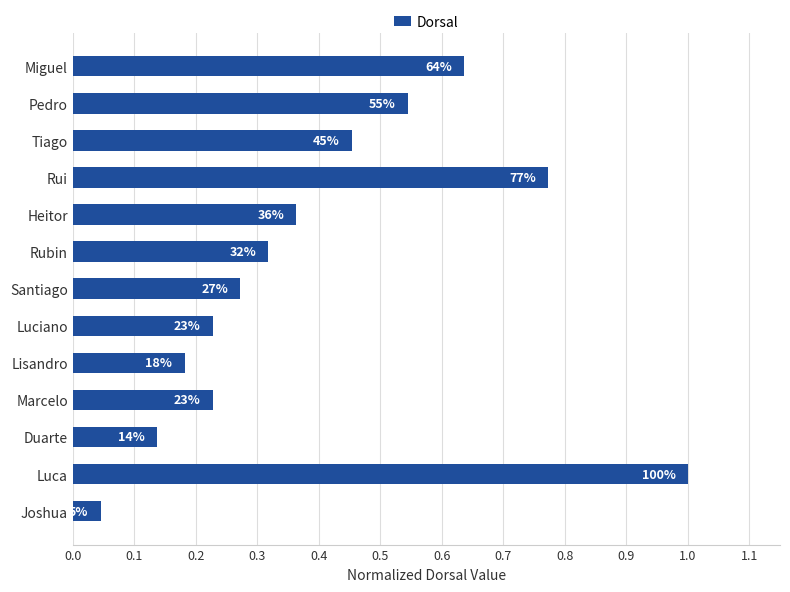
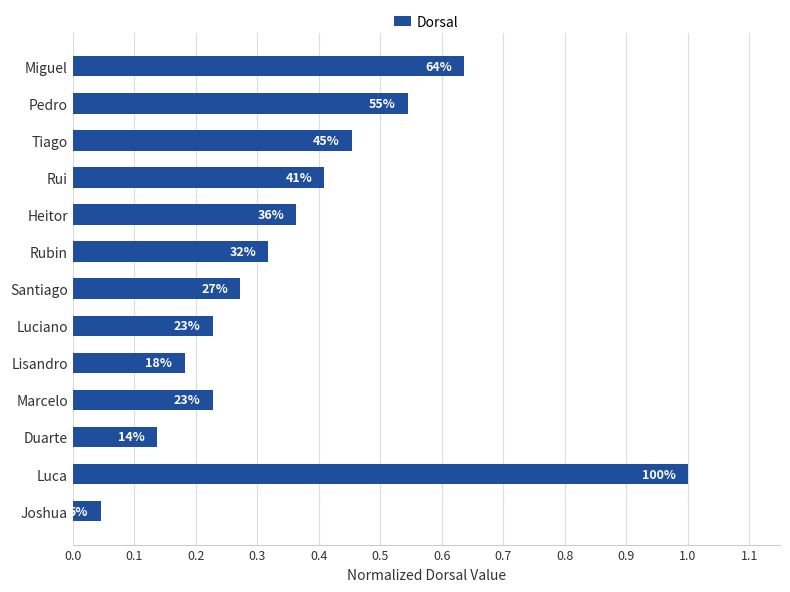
Rui: 77% -> 41%
